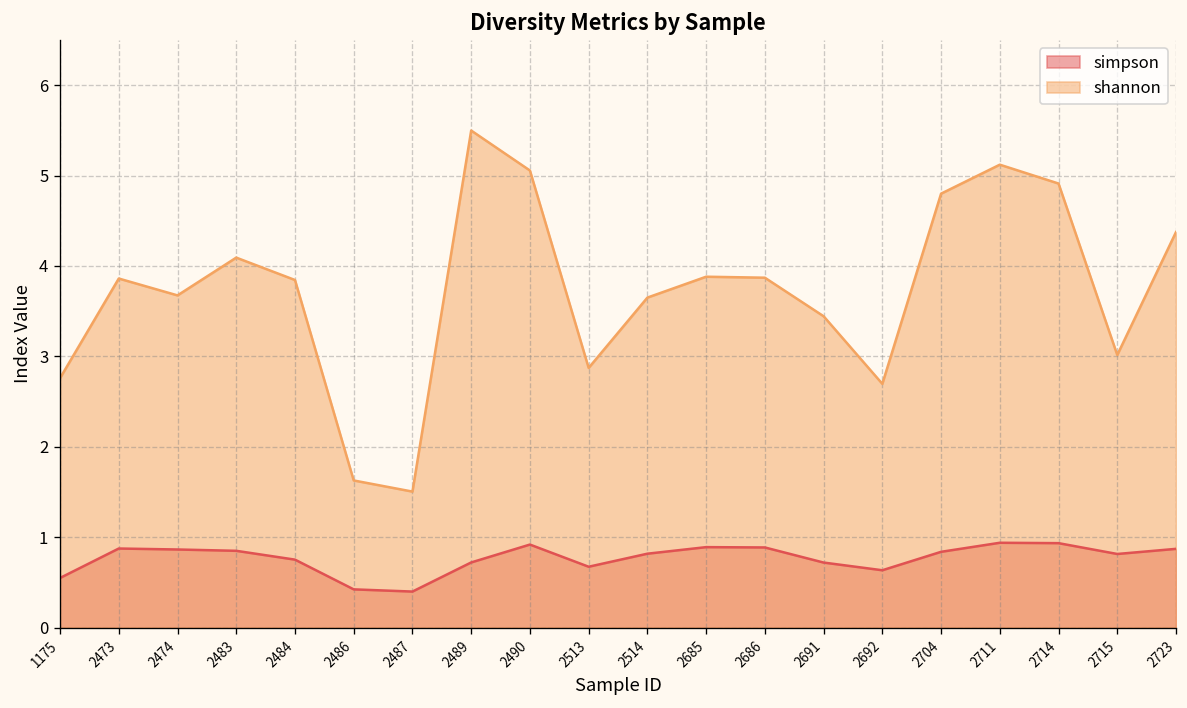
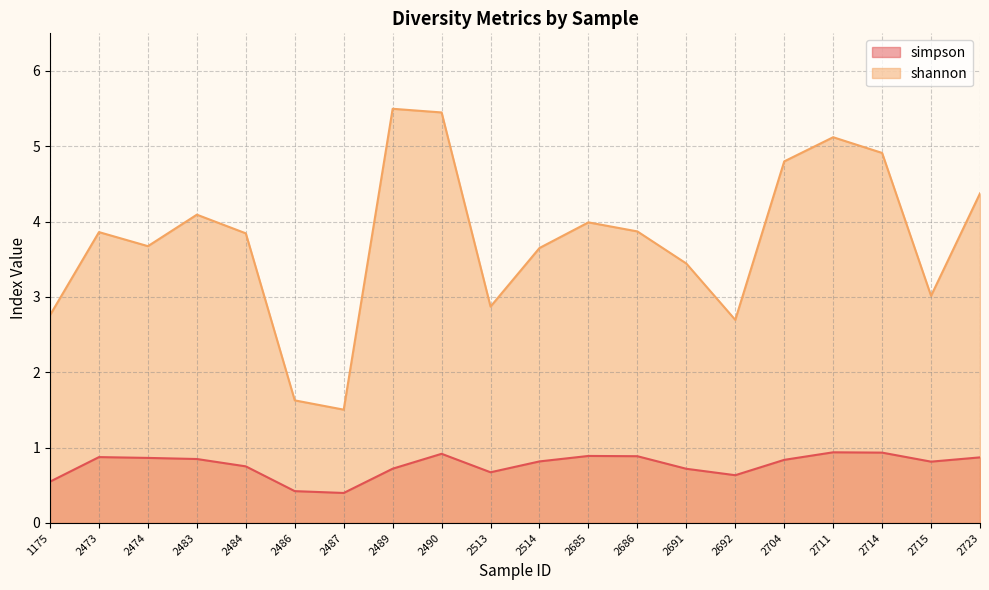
shannon, 2490: 5.1 -> 5.4
shannon, 2685: 3.9 -> 4.0
